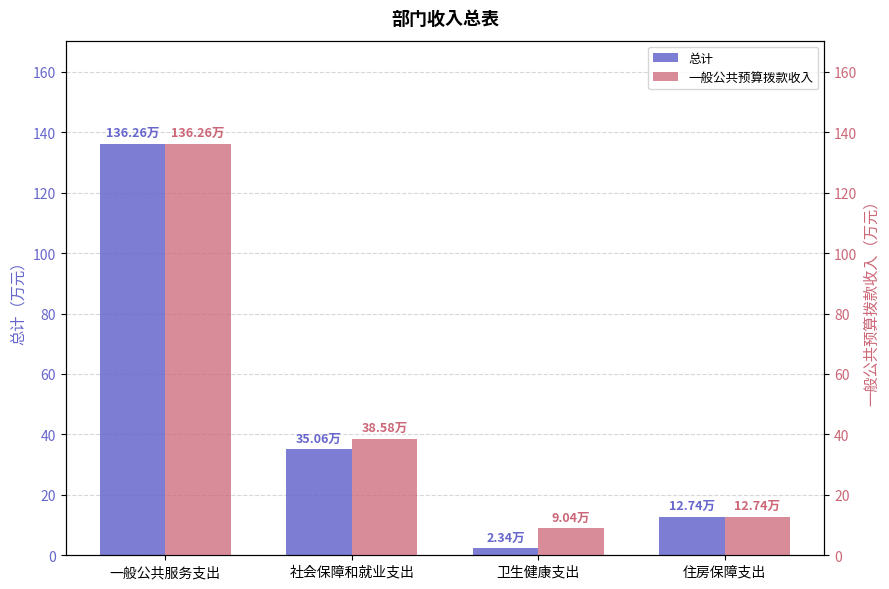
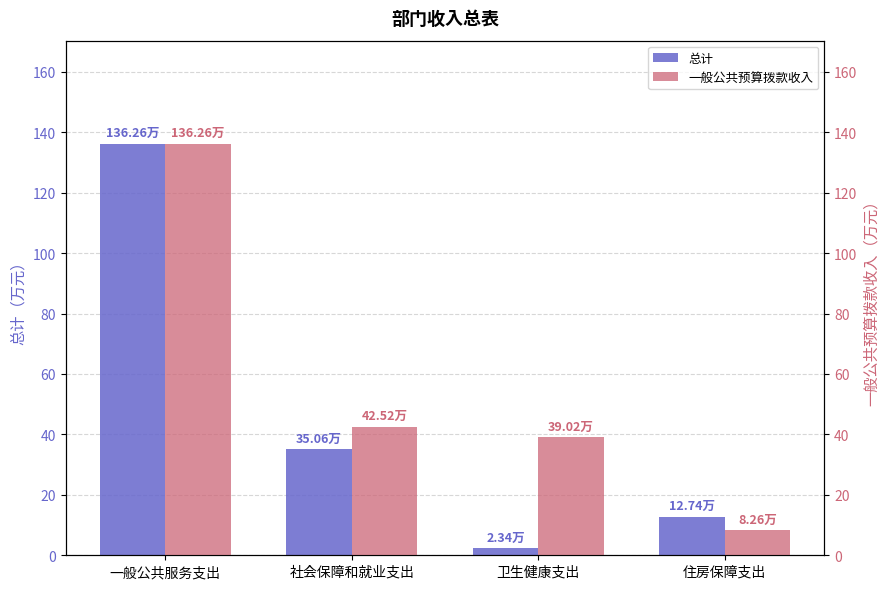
一般公共预算拨款收入, 社会保障和就业支出: 38.58万 -> 42.52万
一般公共预算拨款收入, 卫生健康支出: 9.04万 -> 39.02万
一般公共预算拨款收入, 住房保障支出: 12.74万 -> 8.26万
